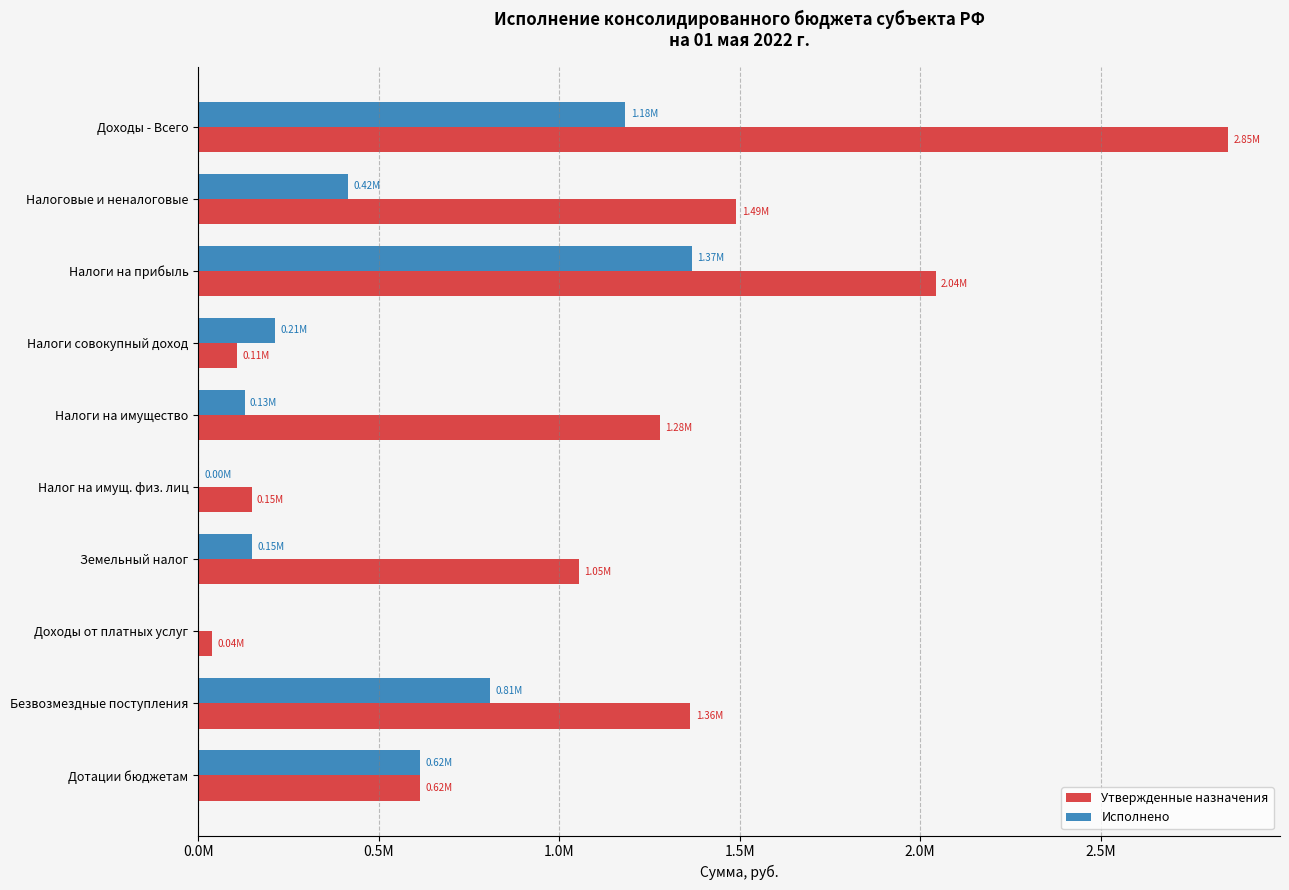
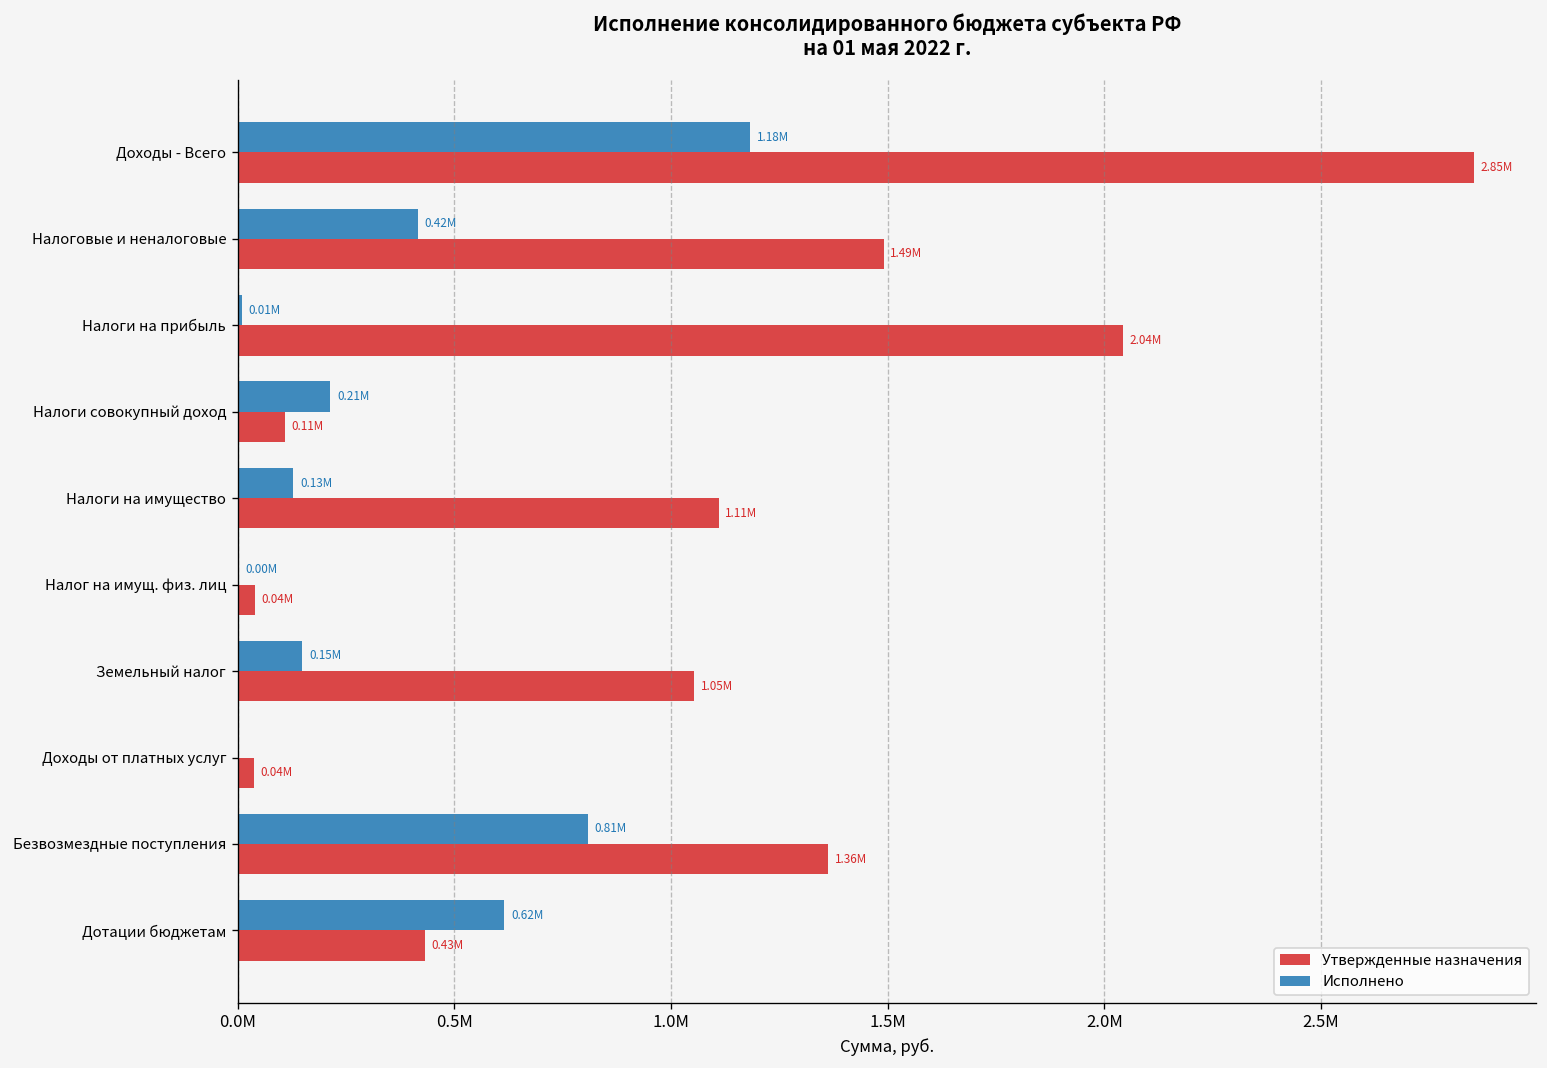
Исполнено, Налоги на прибыль: 1.37M -> 0.01M
Утвержденные назначения, Налоги на имущество: 1.28M -> 1.11M
Утвержденные назначения, Налог на имущ. физ. лиц: 0.15M -> 0.04M
Утвержденные назначения, Дотации бюджетам: 0.62M -> 0.43M
